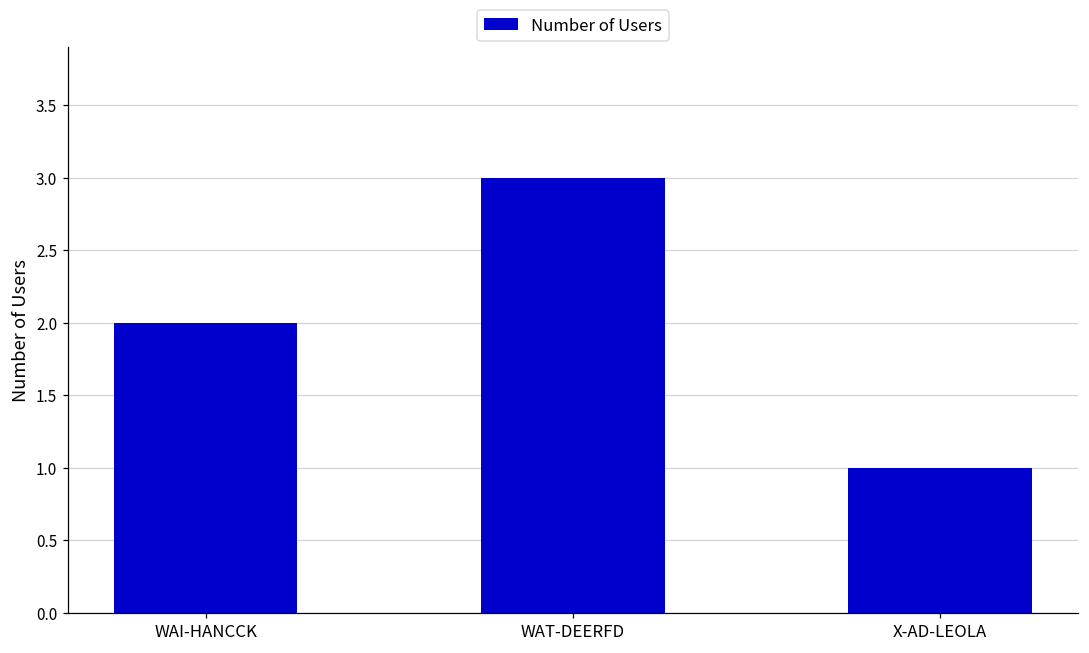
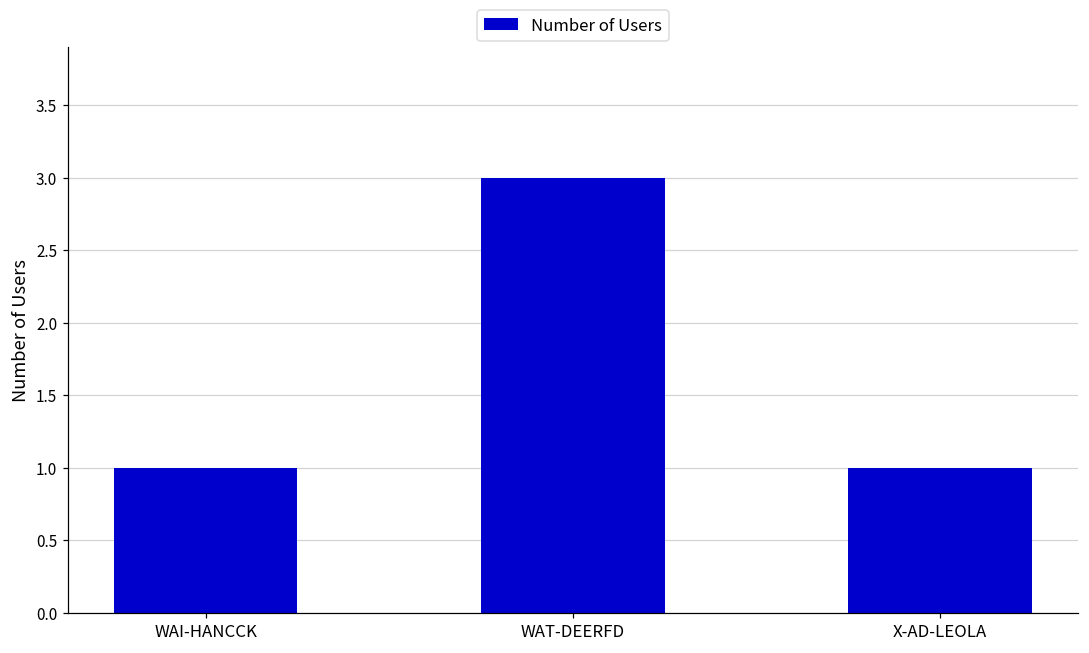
WAI-HANCCK: 2 -> 1
